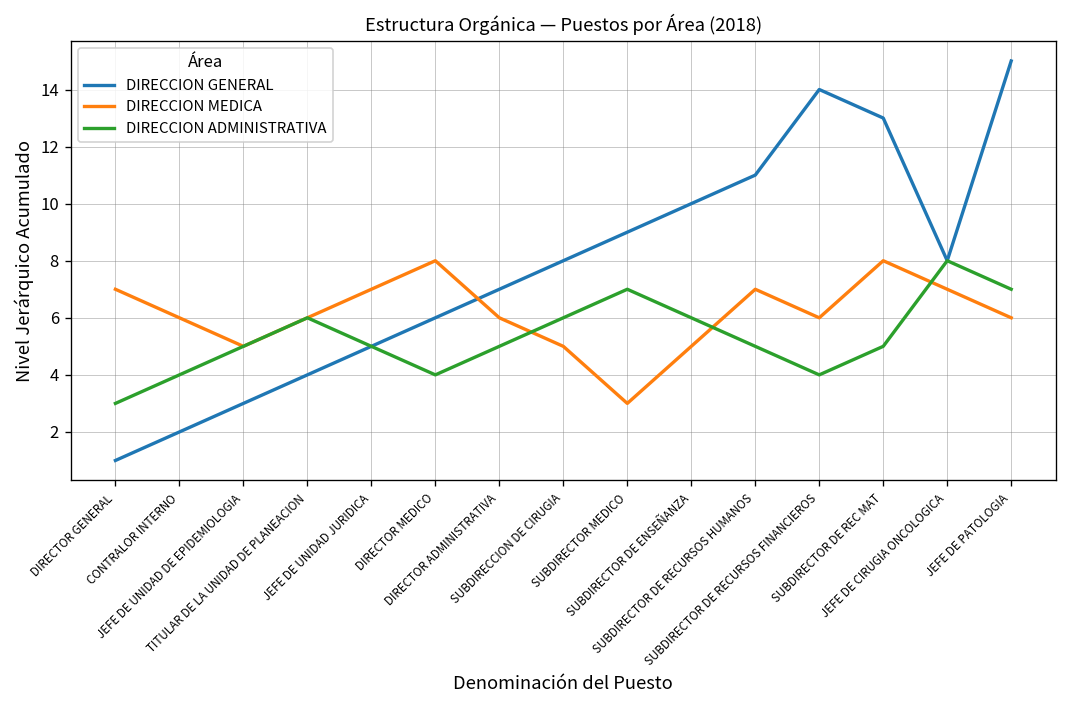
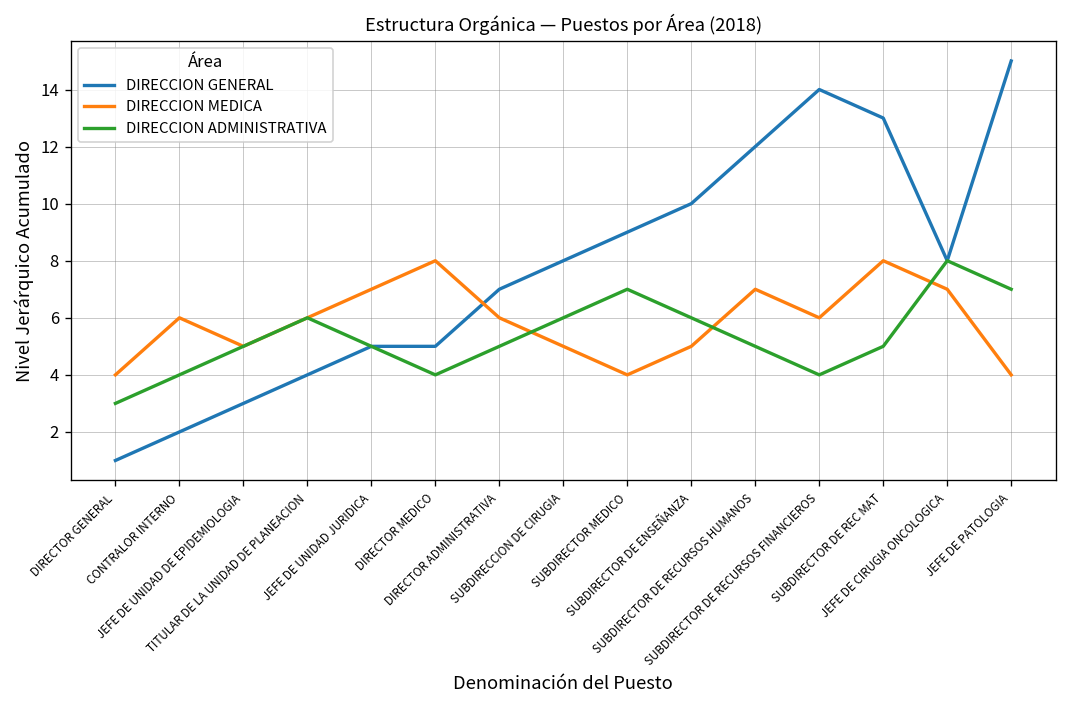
DIRECCION MEDICA, DIRECTOR GENERAL: 7 -> 4
DIRECCION GENERAL, DIRECTOR MEDICO: 6 -> 5
DIRECCION MEDICA, SUBDIRECTOR MEDICO: 3 -> 4
DIRECCION GENERAL, SUBDIRECTOR DE RECURSOS HUMANOS: 11 -> 12
DIRECCION MEDICA, JEFE DE PATOLOGIA: 6 -> 4
